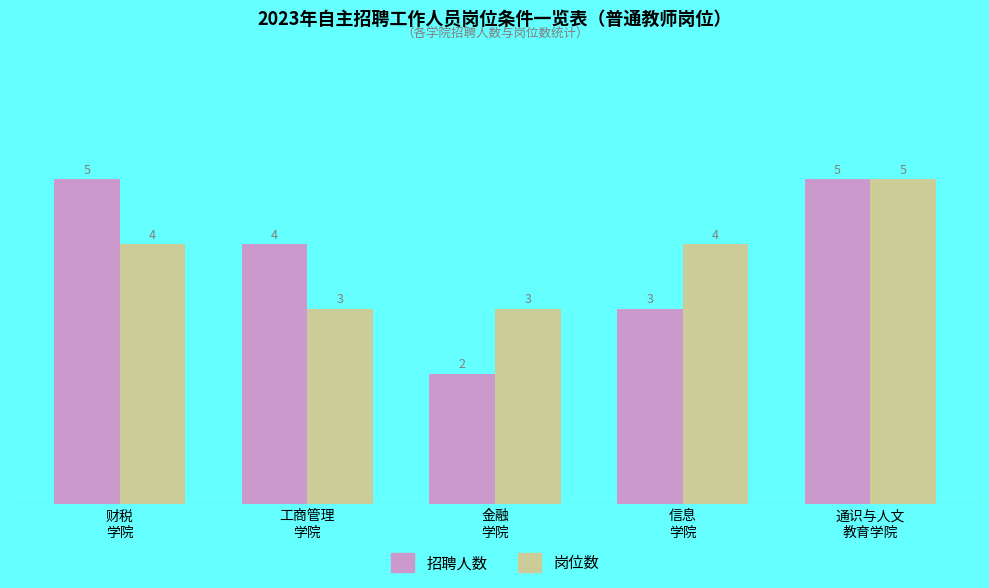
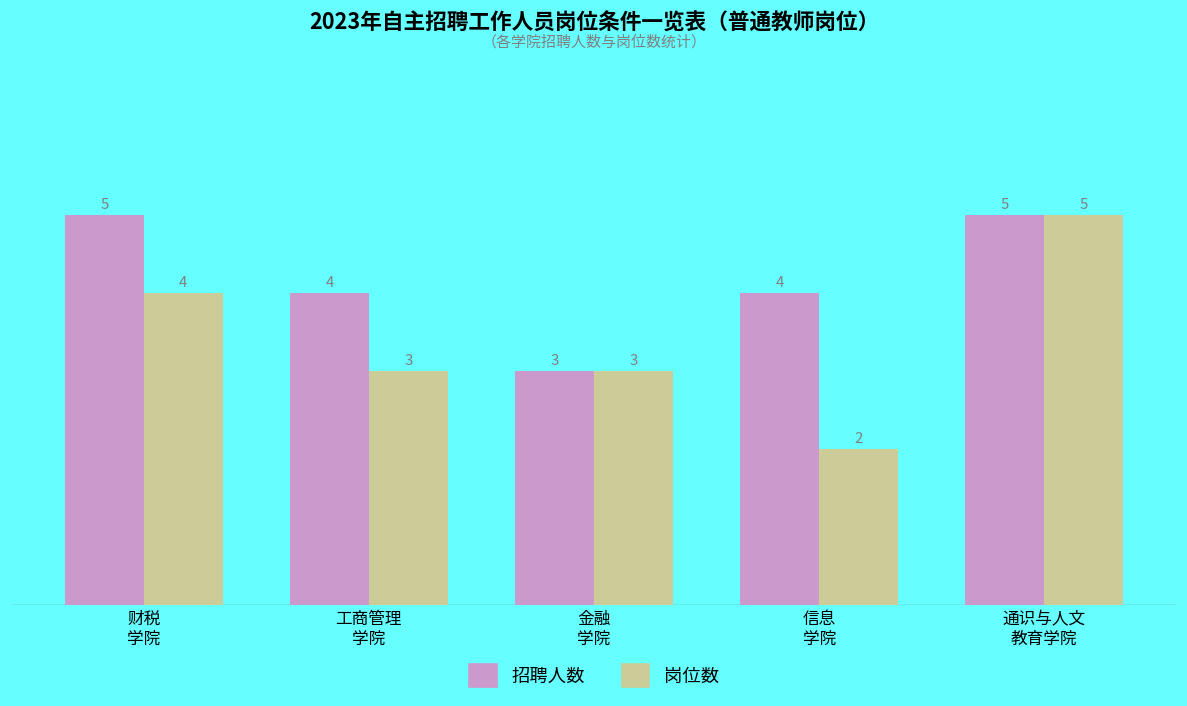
招聘人数, 金融 学院: 2 -> 3
招聘人数, 信息 学院: 3 -> 4
岗位数, 信息 学院: 4 -> 2
